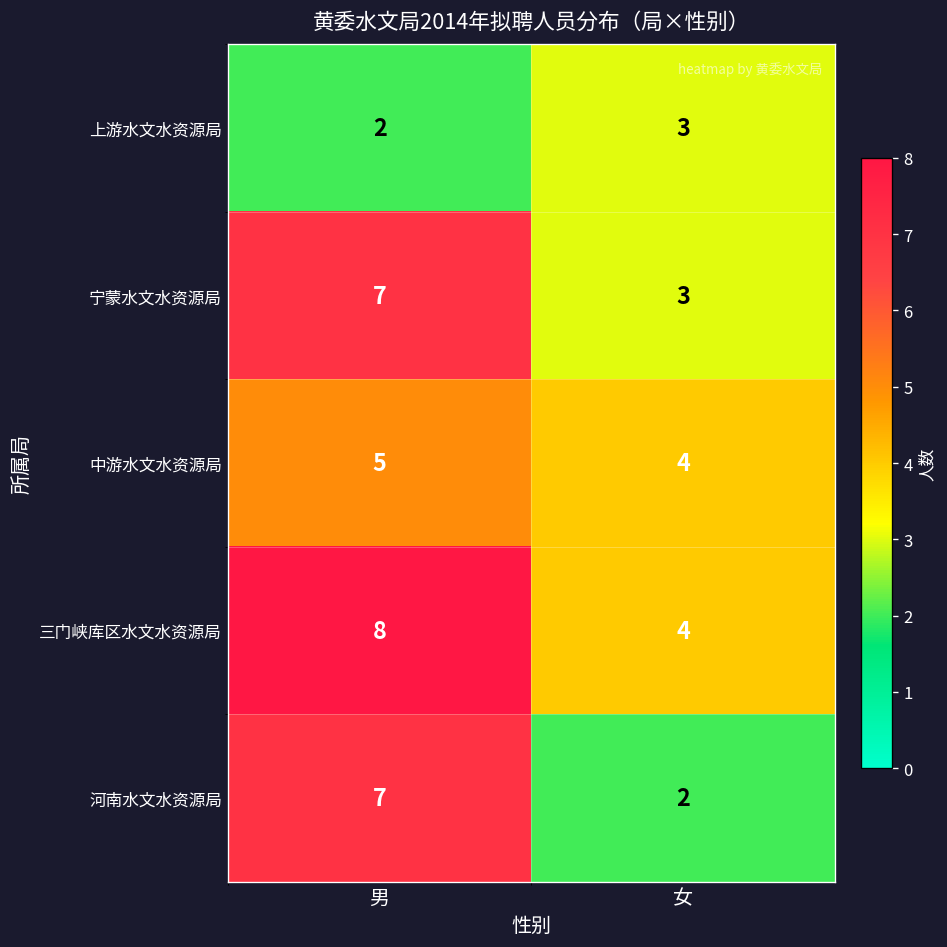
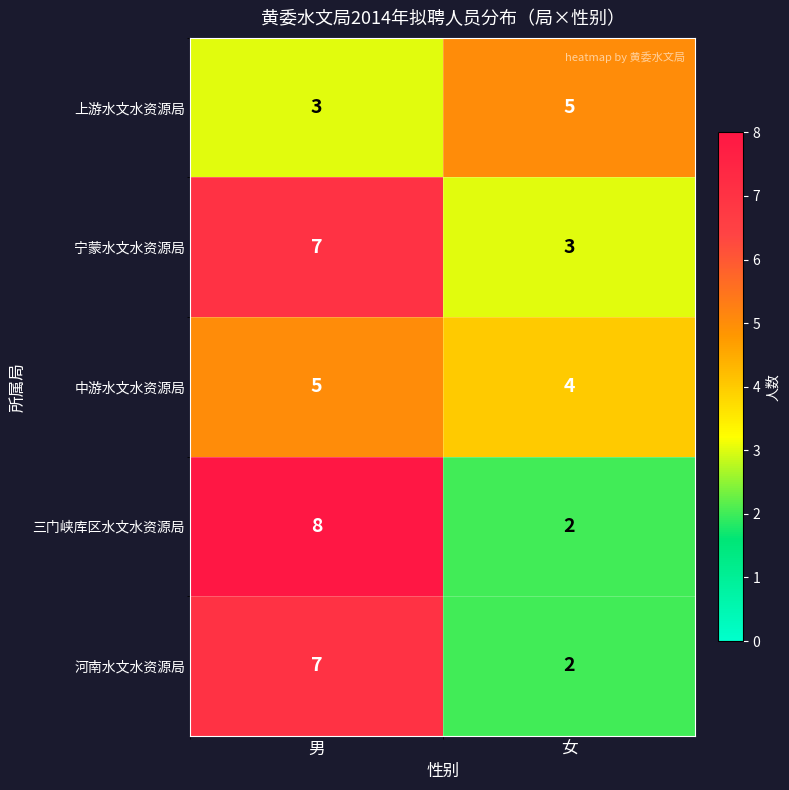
上游水文水资源局, 男: 2 -> 3
上游水文水资源局, 女: 3 -> 5
三门峡库区水文水资源局, 女: 4 -> 2
